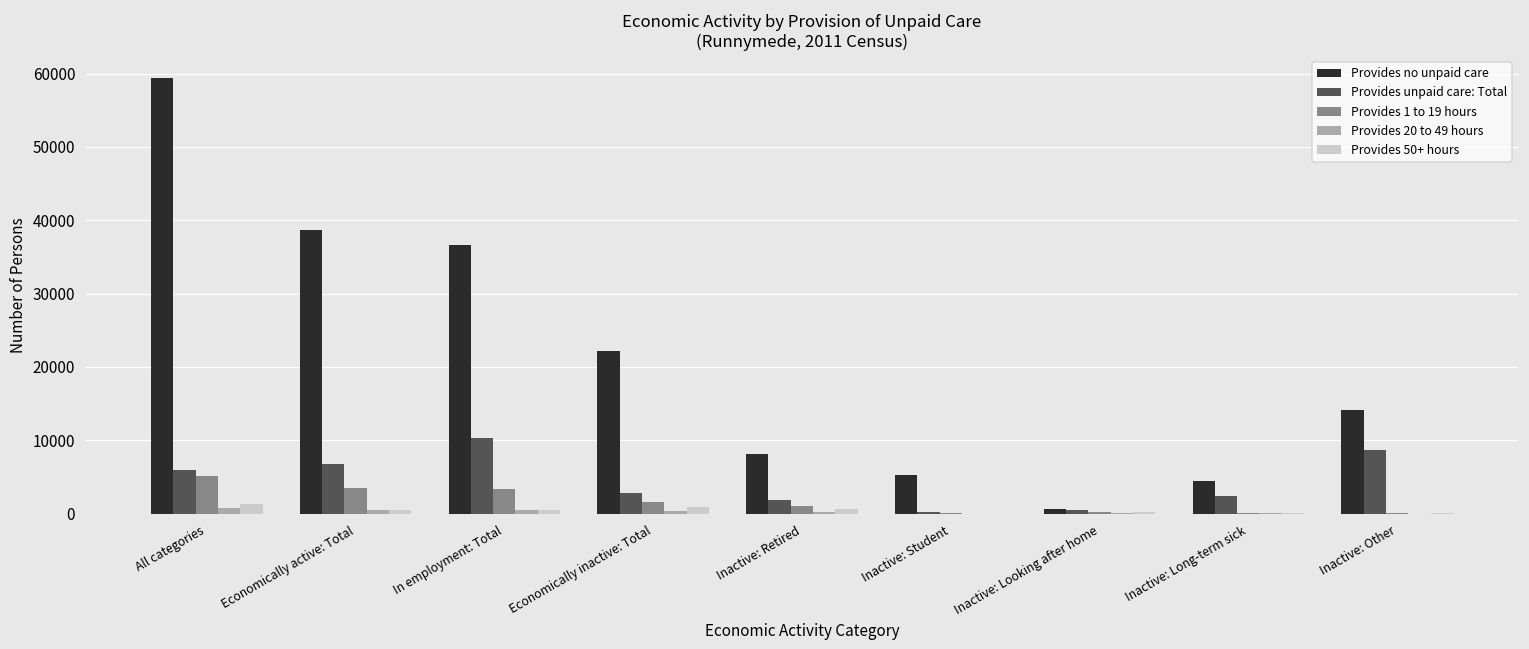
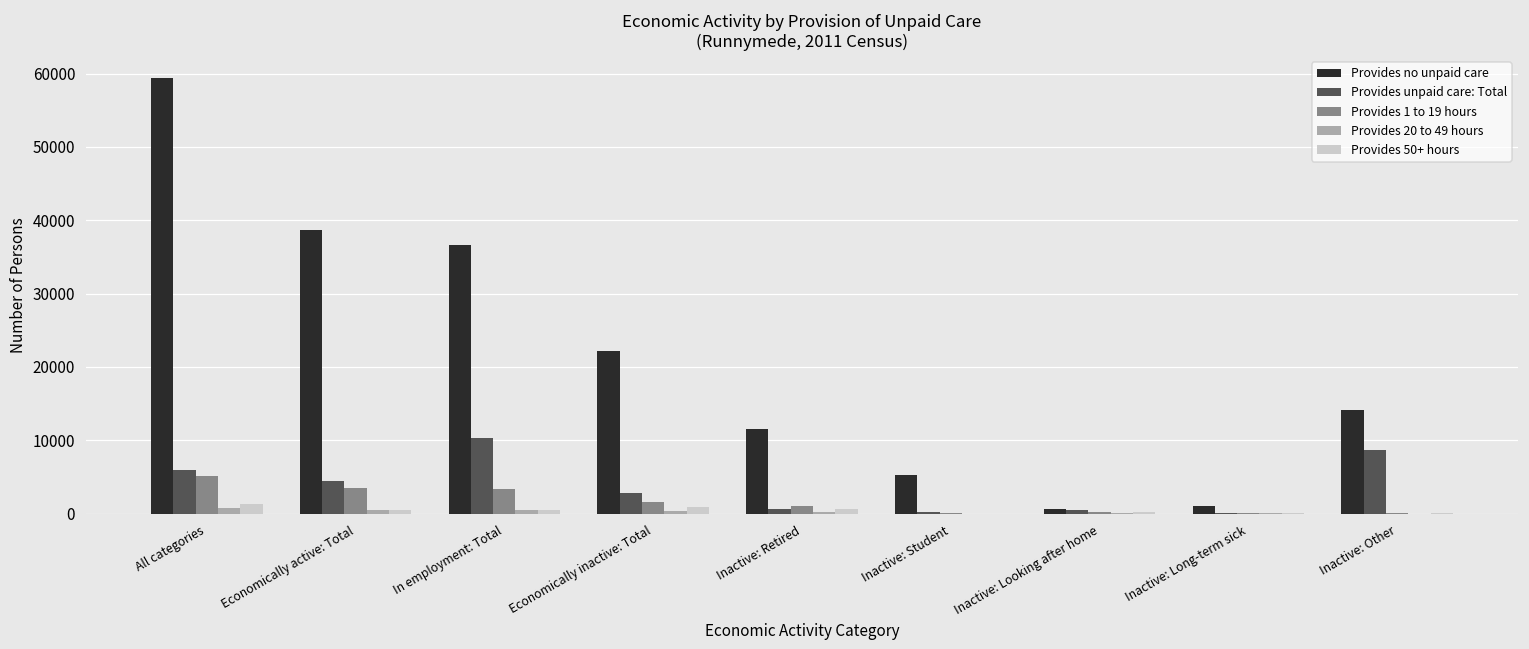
Provides unpaid care: Total, Economically active: Total: 7000 -> 5000
Provides no unpaid care, Inactive: Retired: 8000 -> 11000
Provides unpaid care: Total, Inactive: Retired: 2000 -> 1000
Provides no unpaid care, Inactive: Long-term sick: 4000 -> 1000
Provides unpaid care: Total, Inactive: Long-term sick: 2000 -> 0
